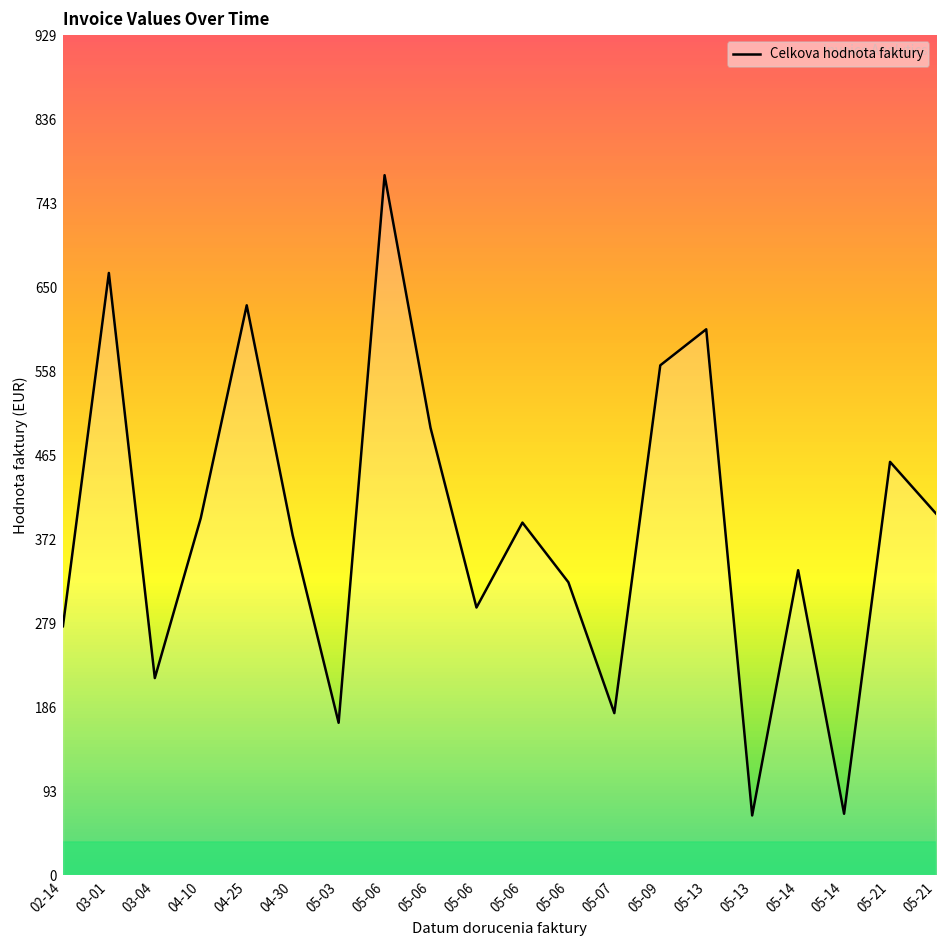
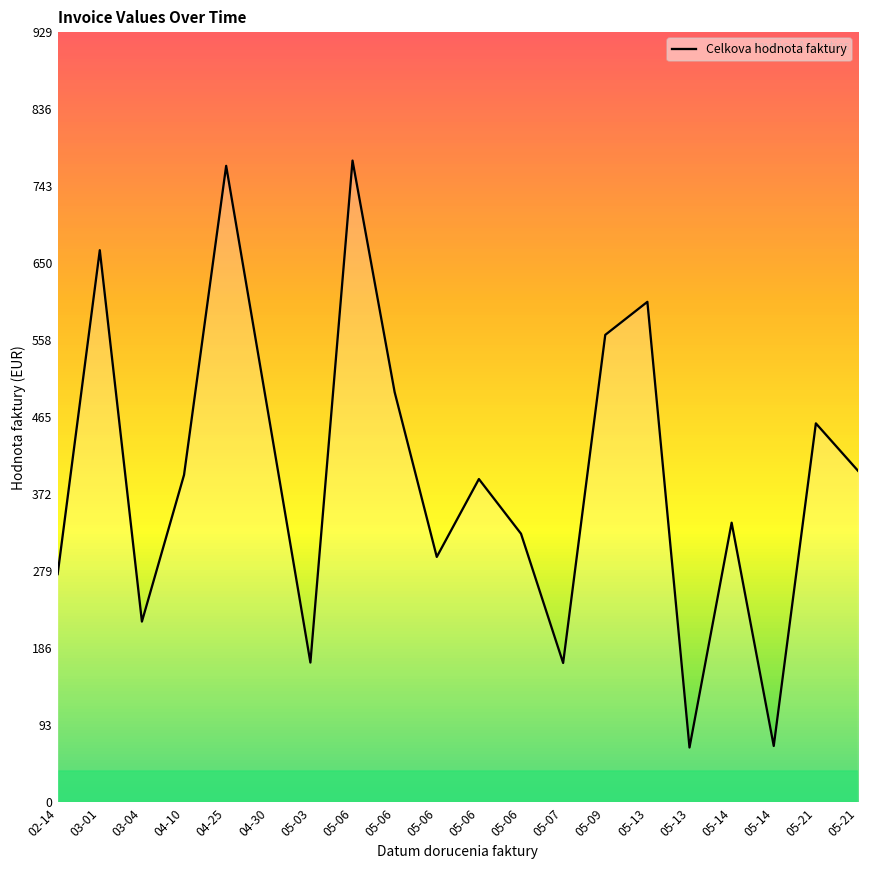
04-25: 630 -> 770
04-30: 380 -> 470
05-07: 180 -> 170
